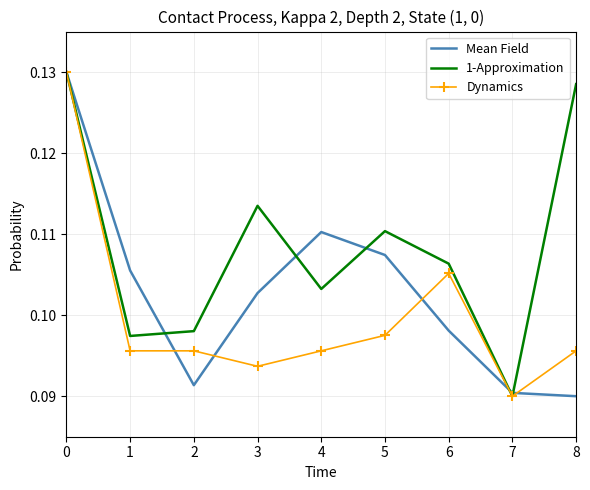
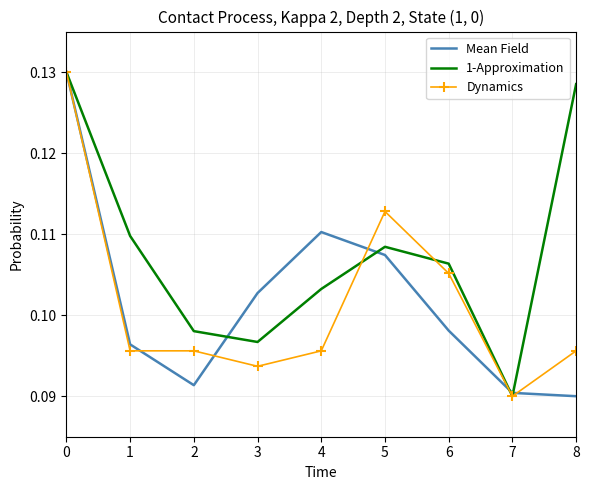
Mean Field, 1: 0.106 -> 0.096
1-Approximation, 1: 0.097 -> 0.110
1-Approximation, 3: 0.113 -> 0.097
1-Approximation, 5: 0.110 -> 0.108
Dynamics, 5: 0.098 -> 0.113
